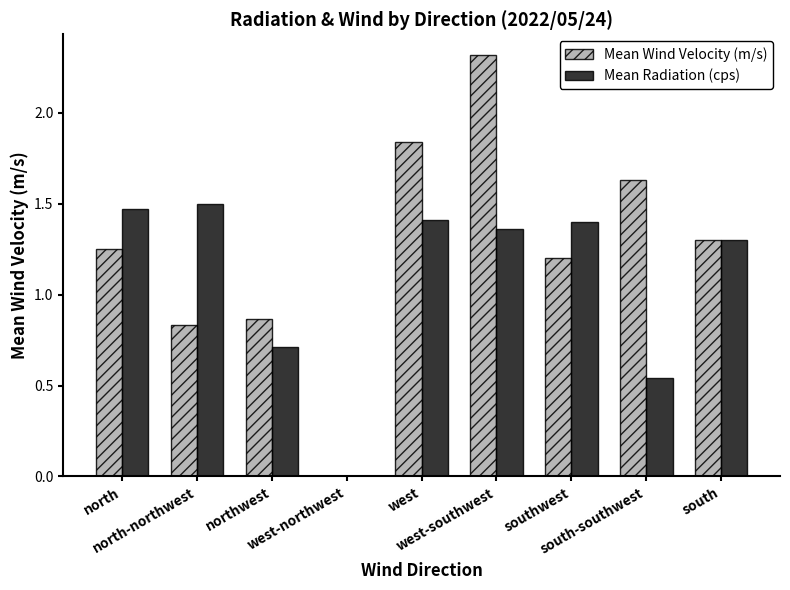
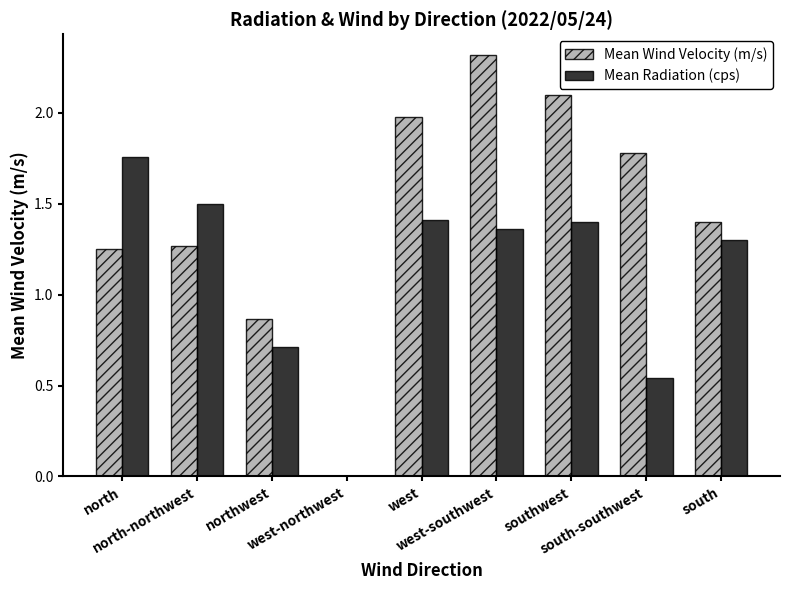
Mean Radiation (cps), north: 1.47 -> 1.76
Mean Wind Velocity (m/s), north-northwest: 0.83 -> 1.27
Mean Wind Velocity (m/s), west: 1.84 -> 1.98
Mean Wind Velocity (m/s), southwest: 1.2 -> 2.1
Mean Wind Velocity (m/s), south-southwest: 1.63 -> 1.78
Mean Wind Velocity (m/s), south: 1.3 -> 1.4
